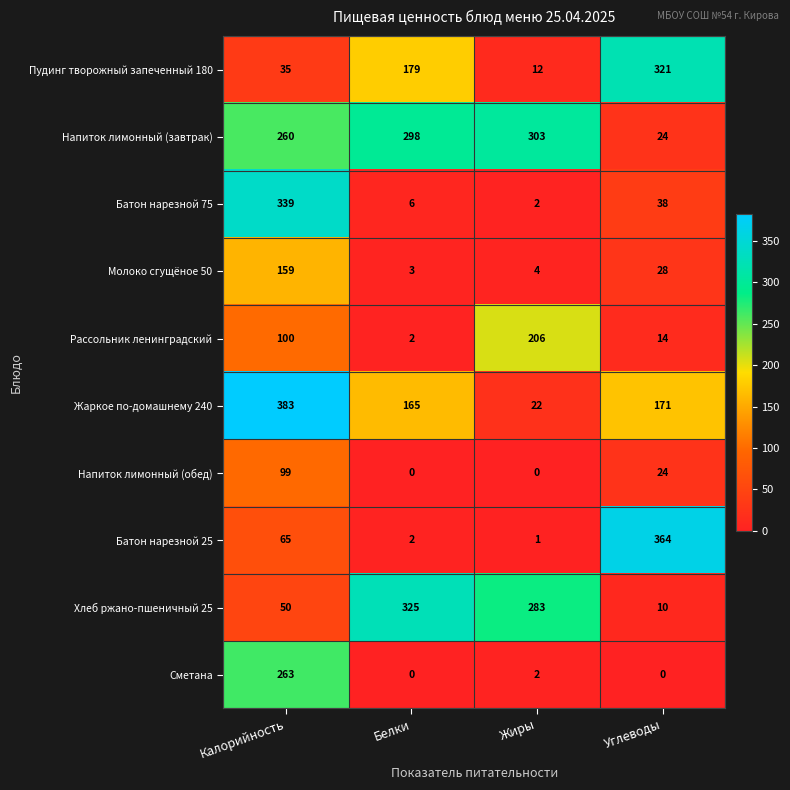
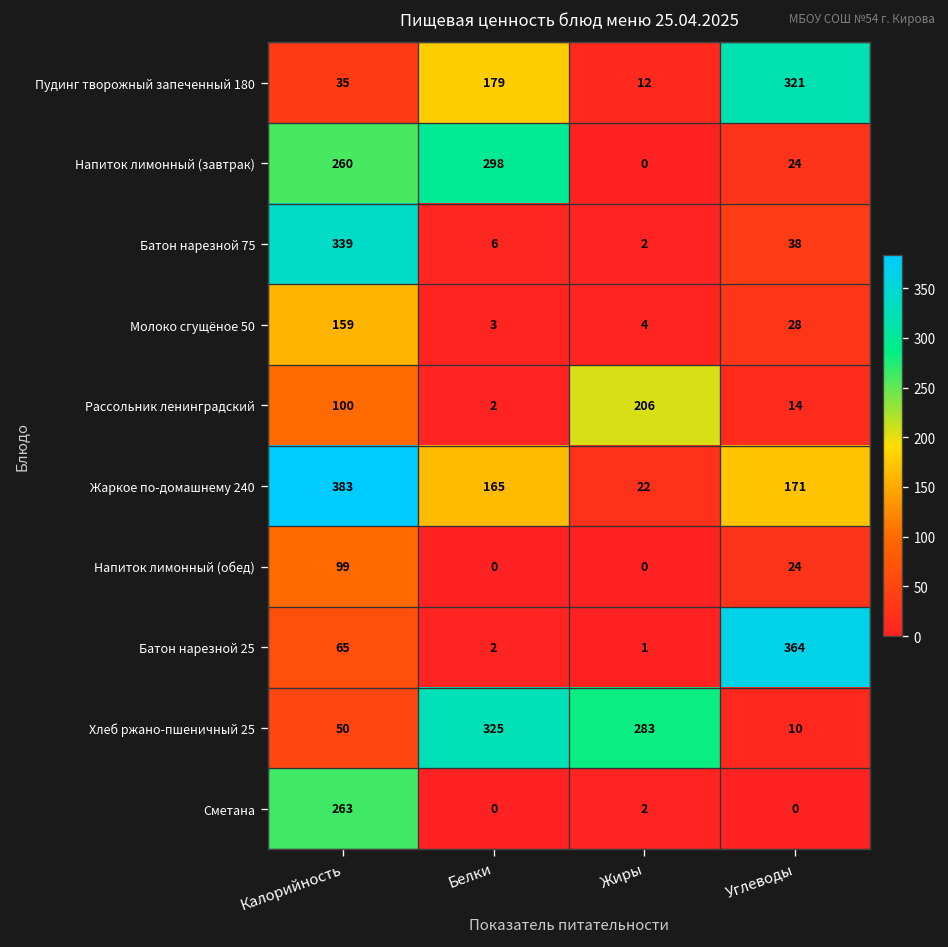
Напиток лимонный (завтрак), Жиры: 303 -> 0
